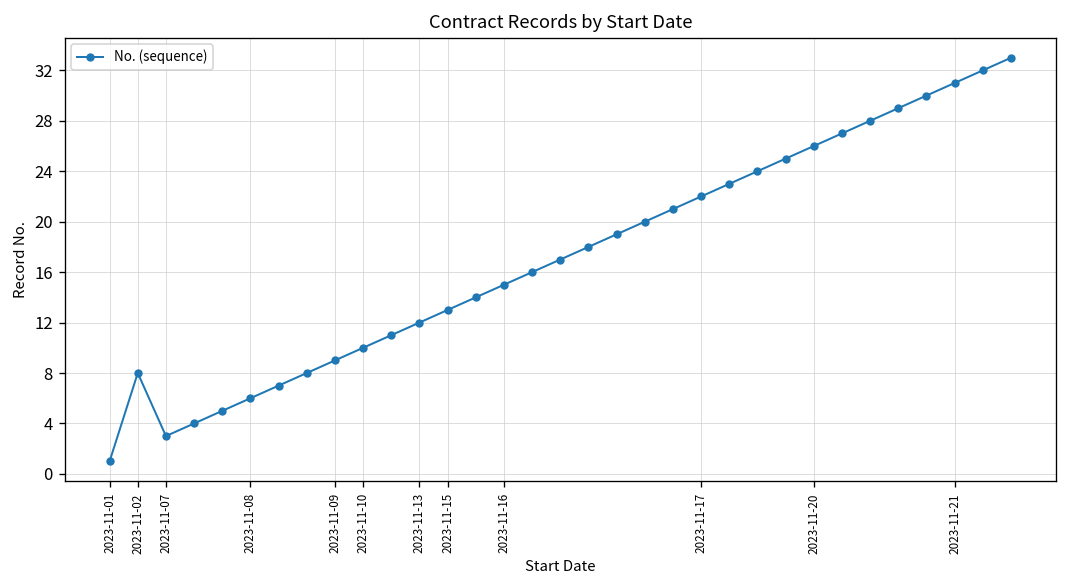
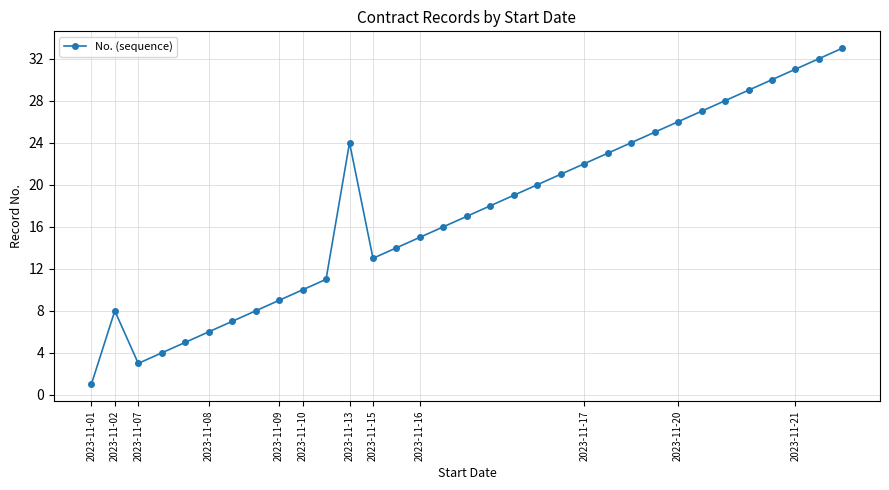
2023-11-13: 12 -> 24
